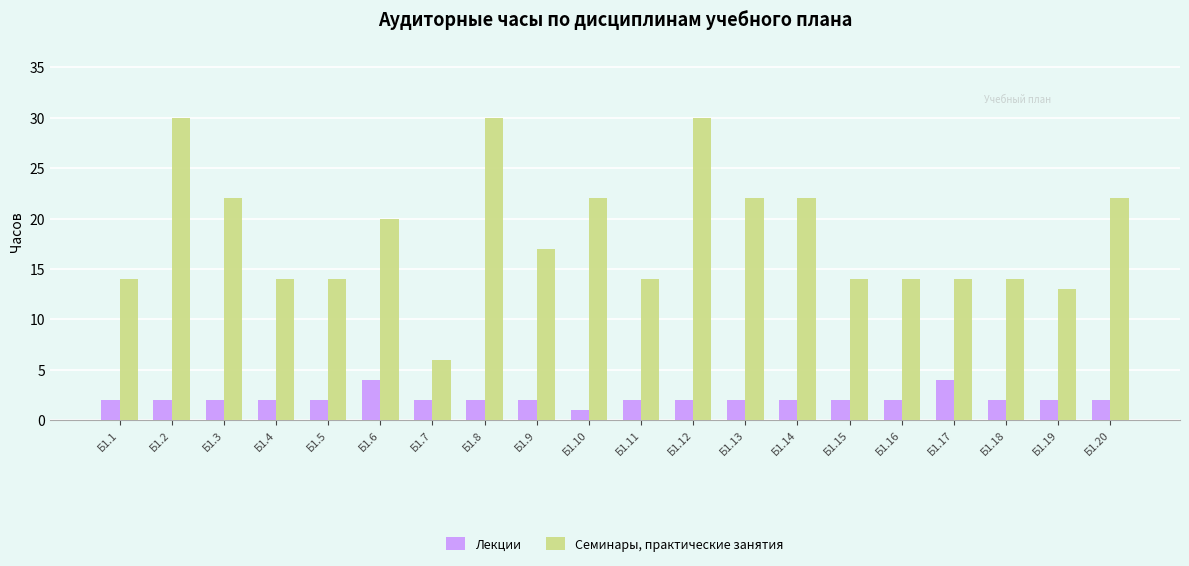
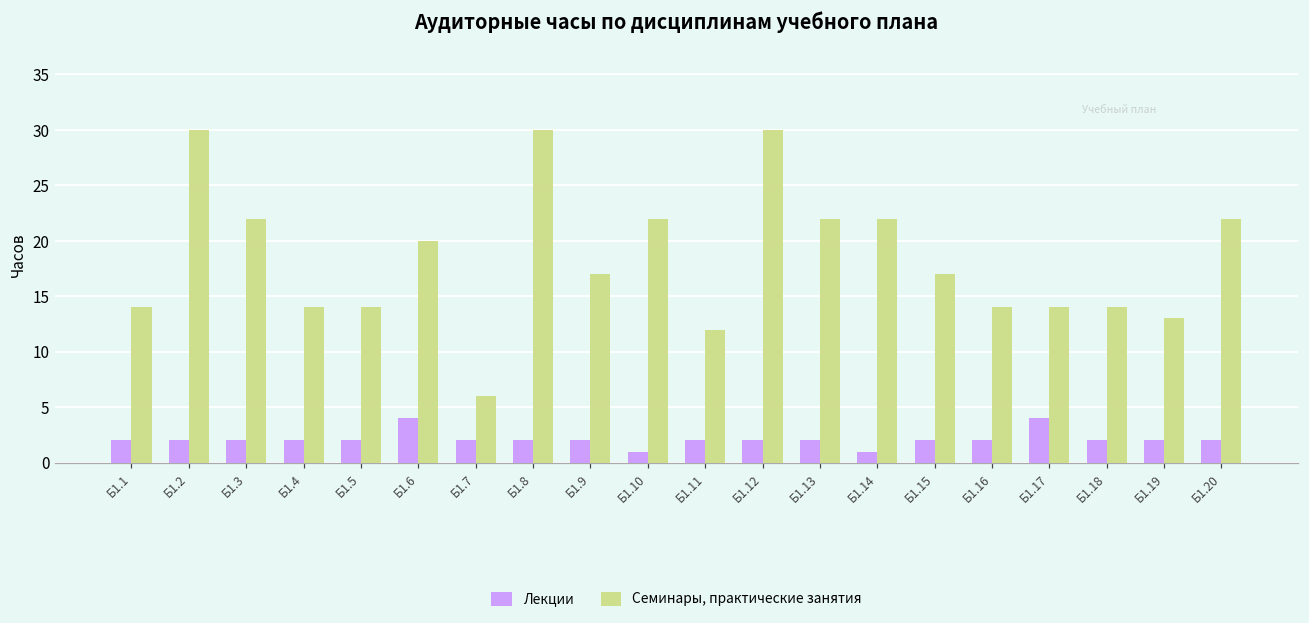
Семинары, практические занятия, Б1.11: 14 -> 12
Лекции, Б1.14: 2 -> 1
Семинары, практические занятия, Б1.15: 14 -> 17
